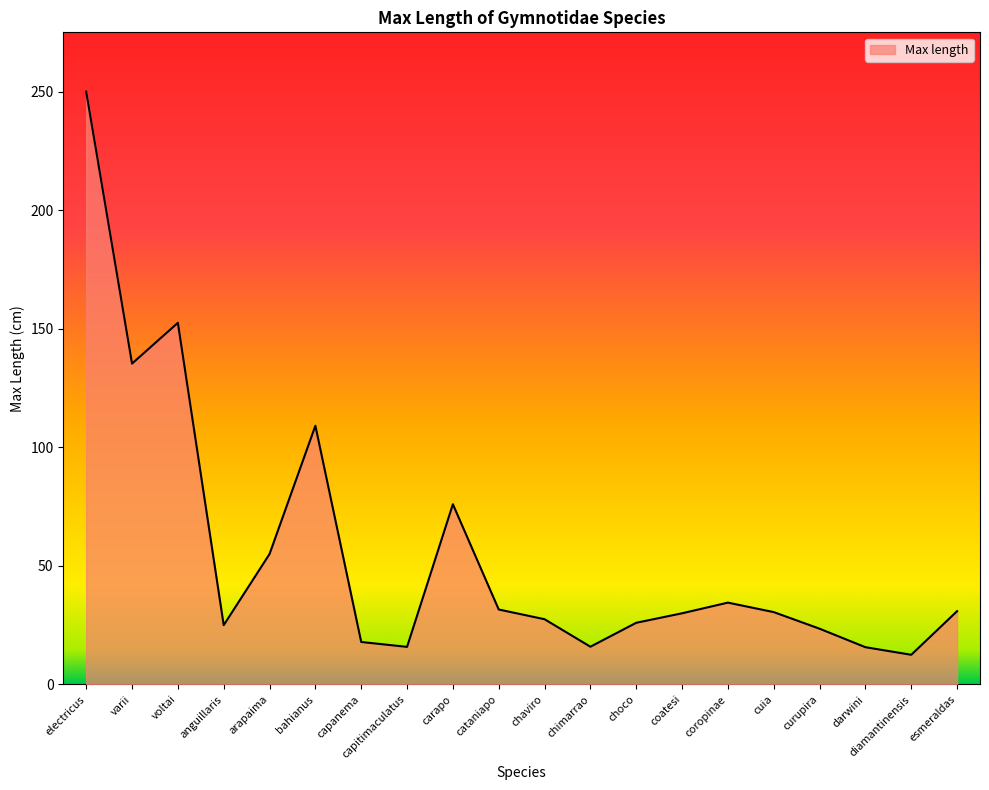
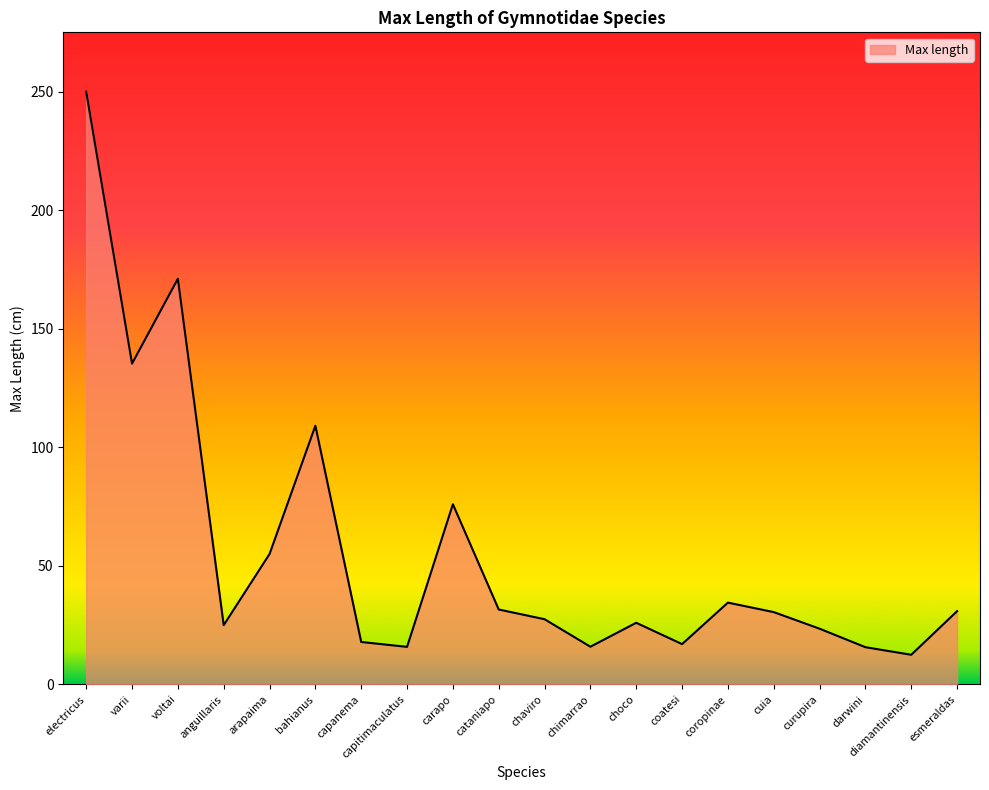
voltai: 153 -> 171
coatesi: 30 -> 17
